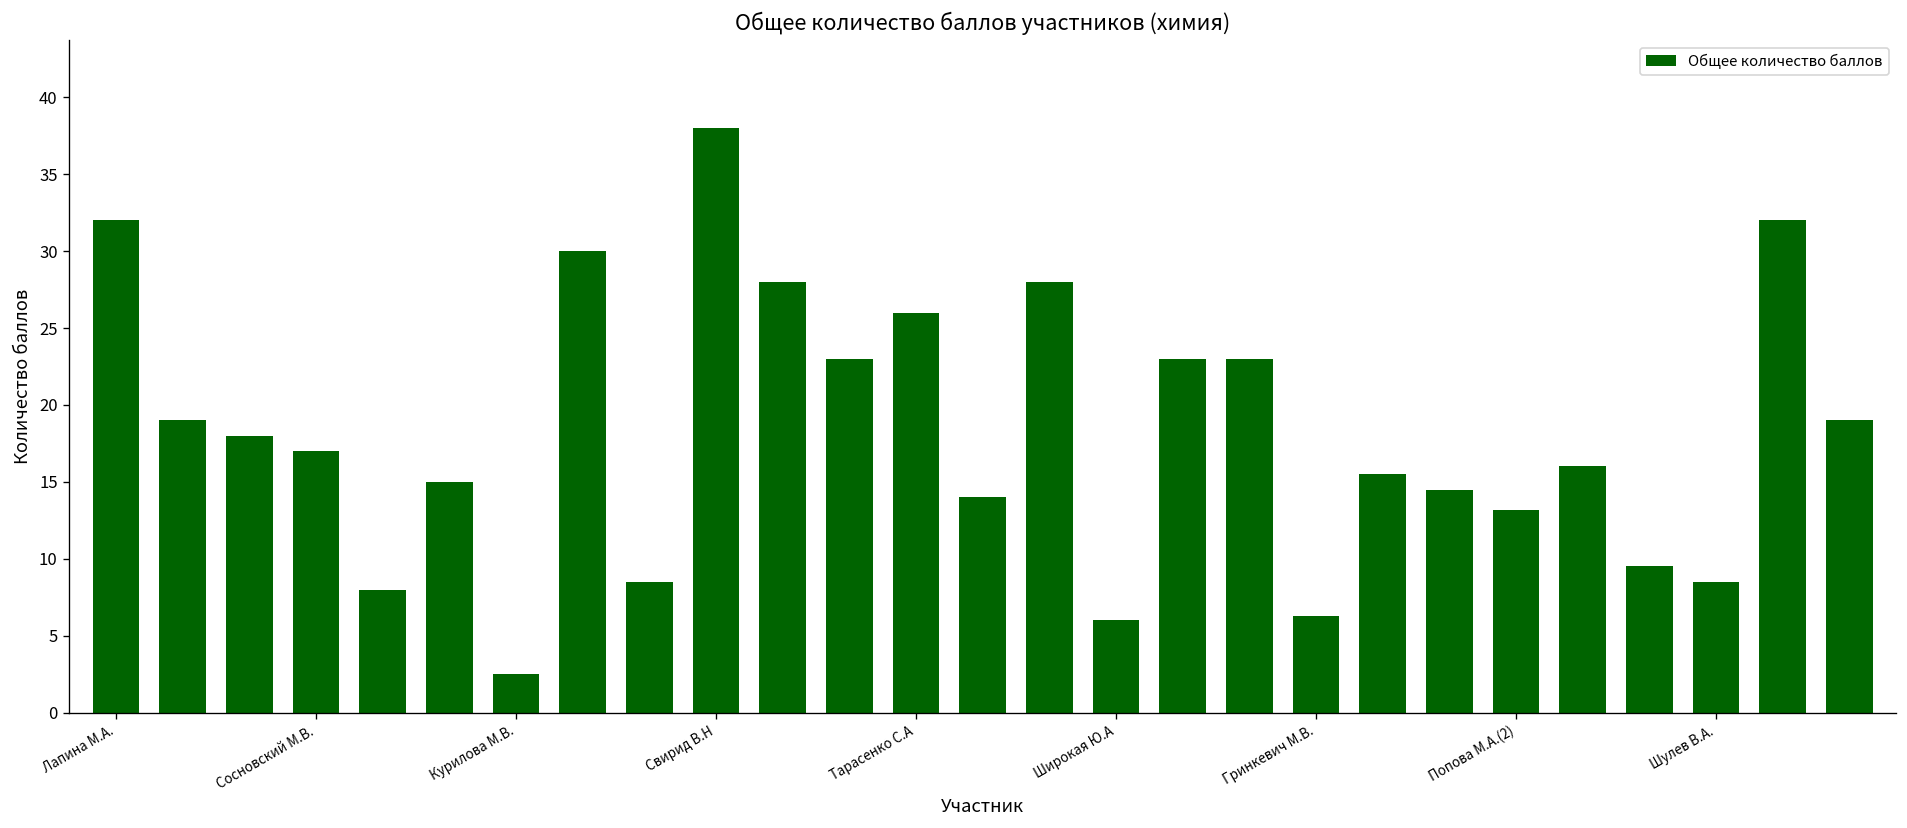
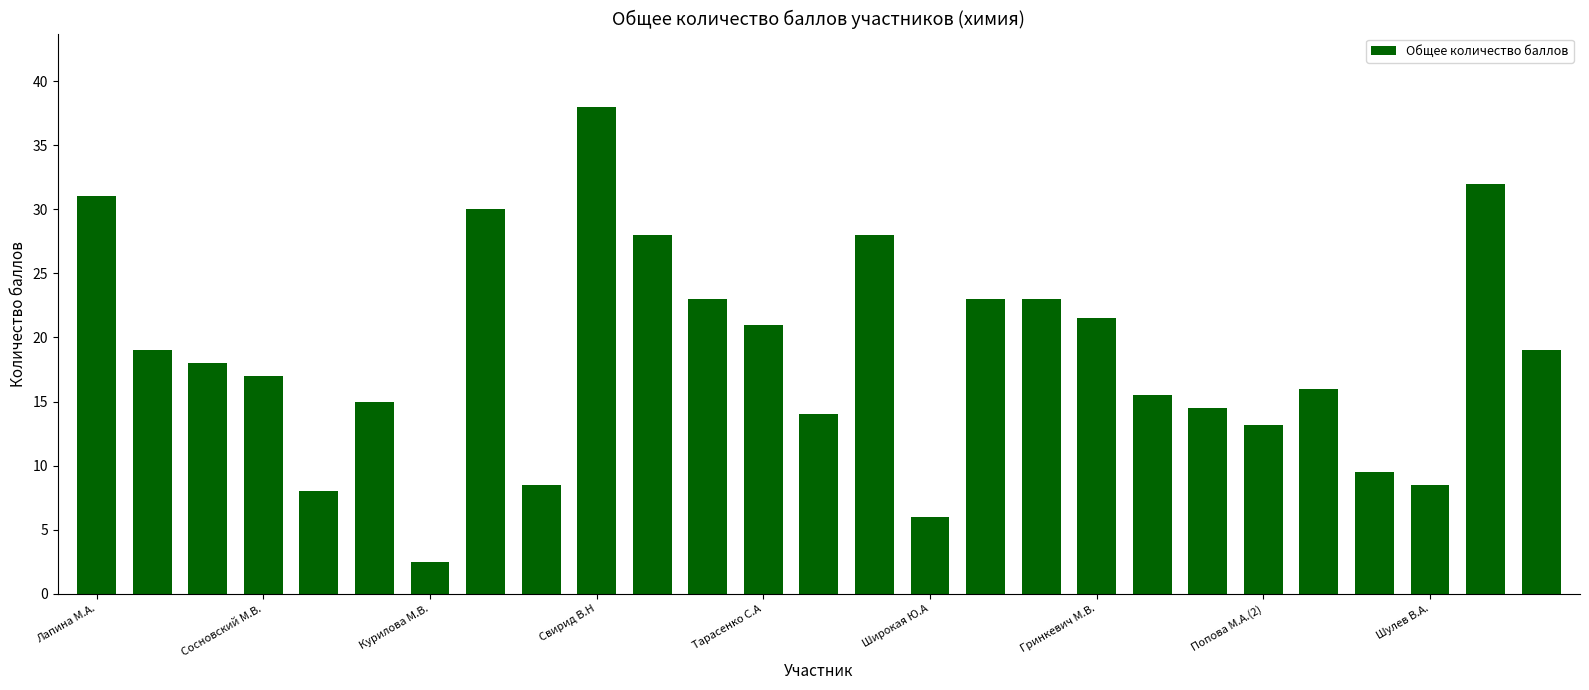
Лапина М.А.: 32 -> 31
Тарасенко С.А: 26 -> 21
Гринкевич М.В.: 6.3 -> 21.5
